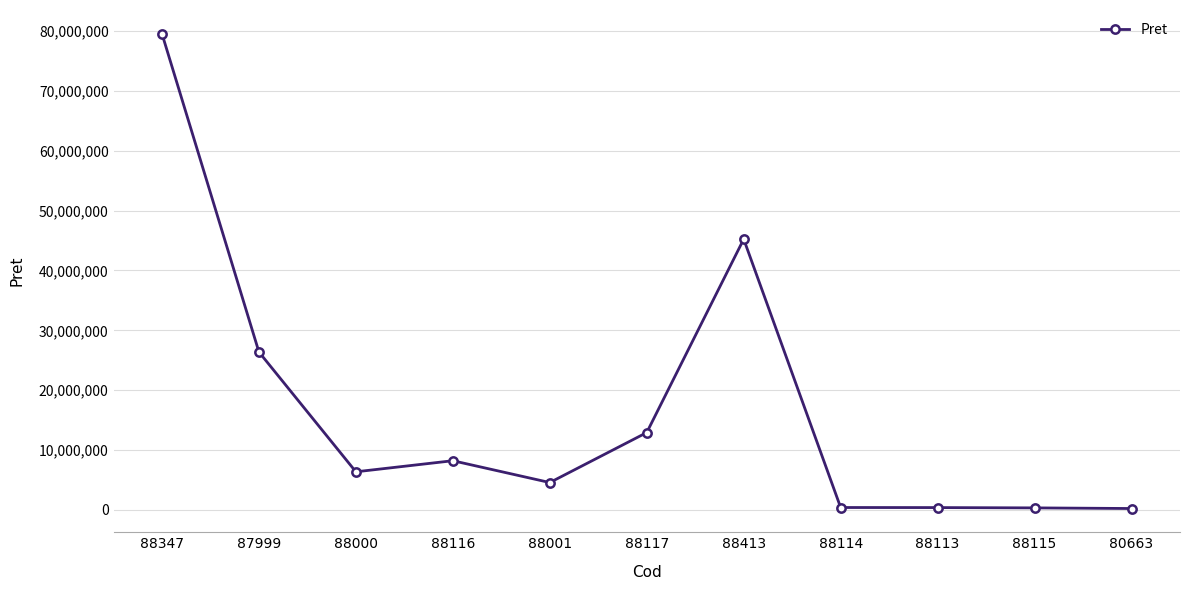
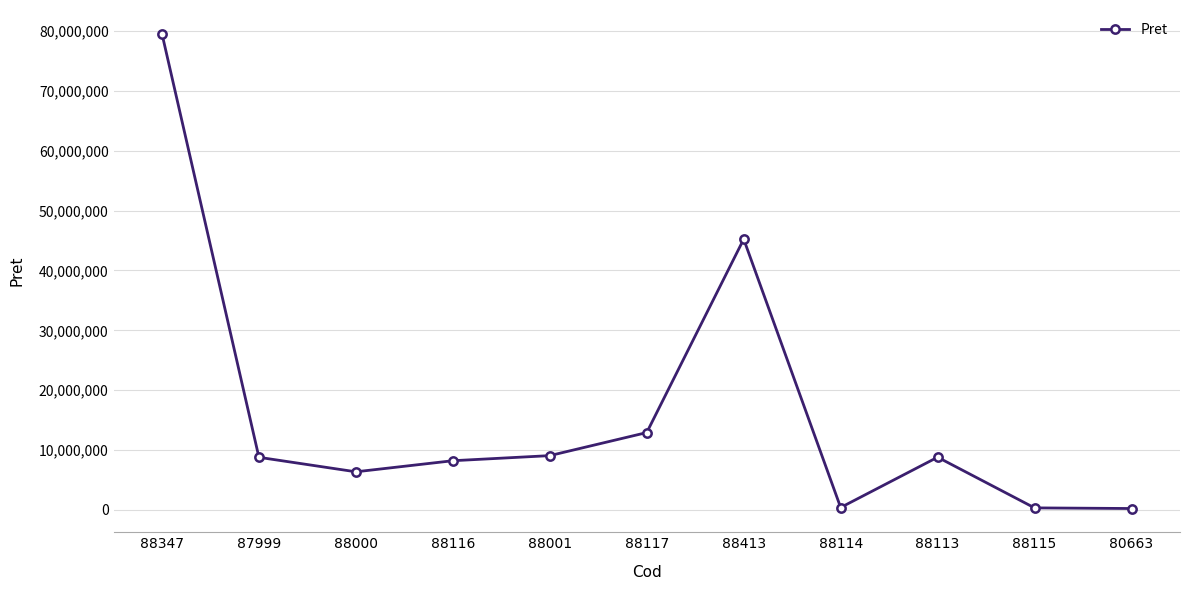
87999: 26,000,000 -> 9,000,000
88001: 5,000,000 -> 9,000,000
88113: 0 -> 9,000,000
